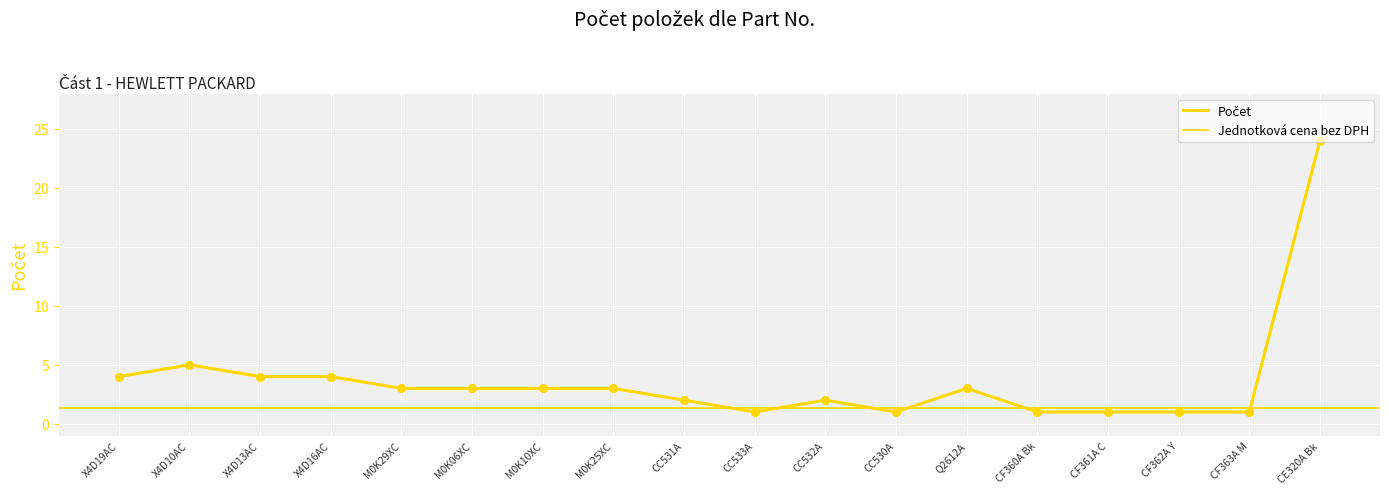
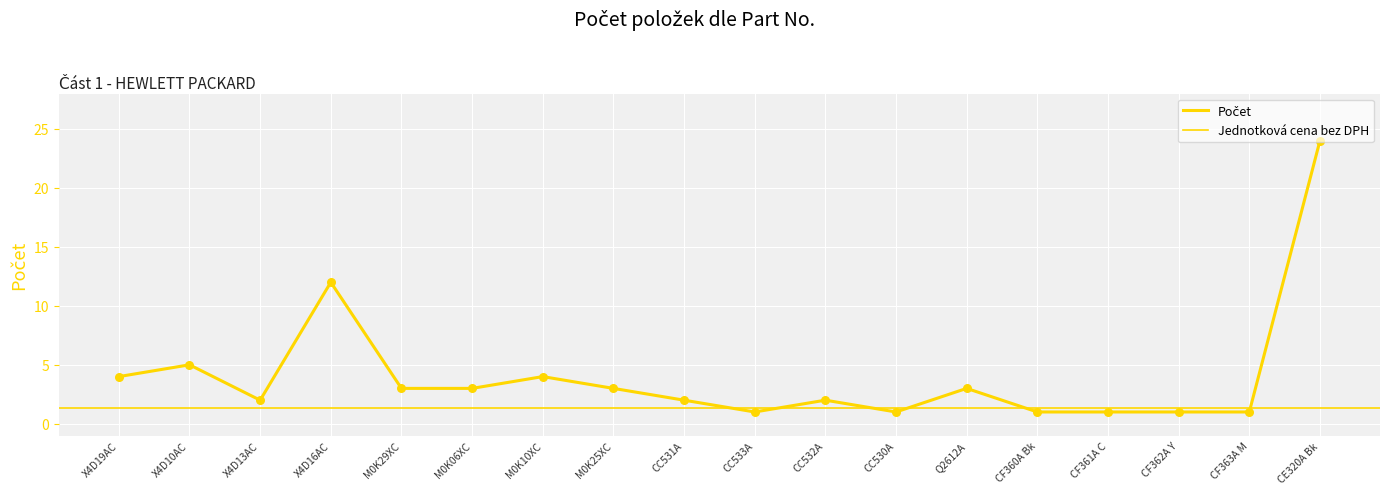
X4D13AC: 4 -> 2
X4D16AC: 4 -> 12
M0K10XC: 3 -> 4
